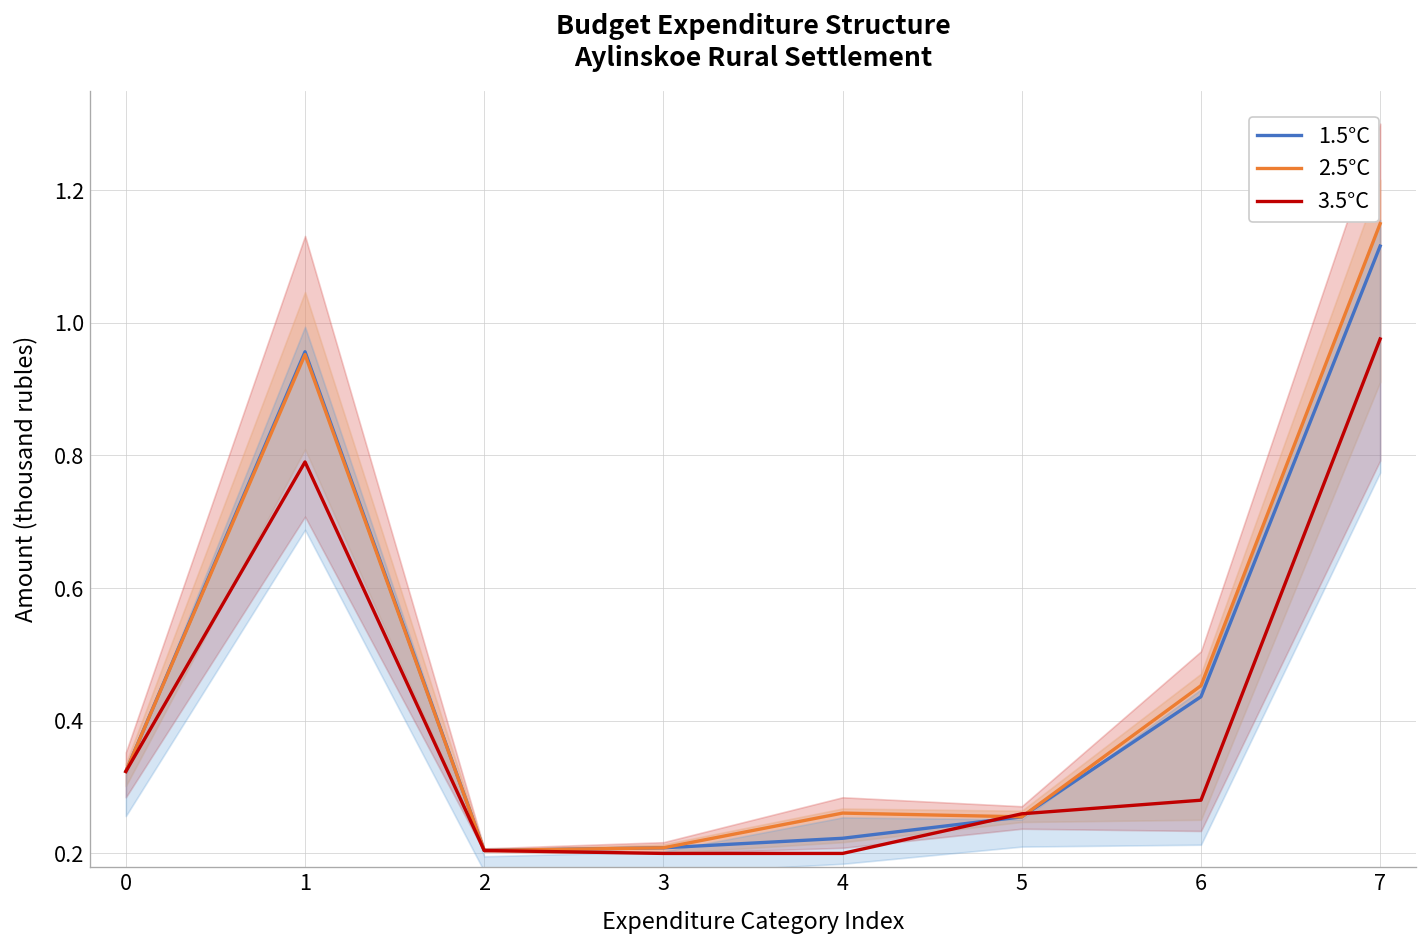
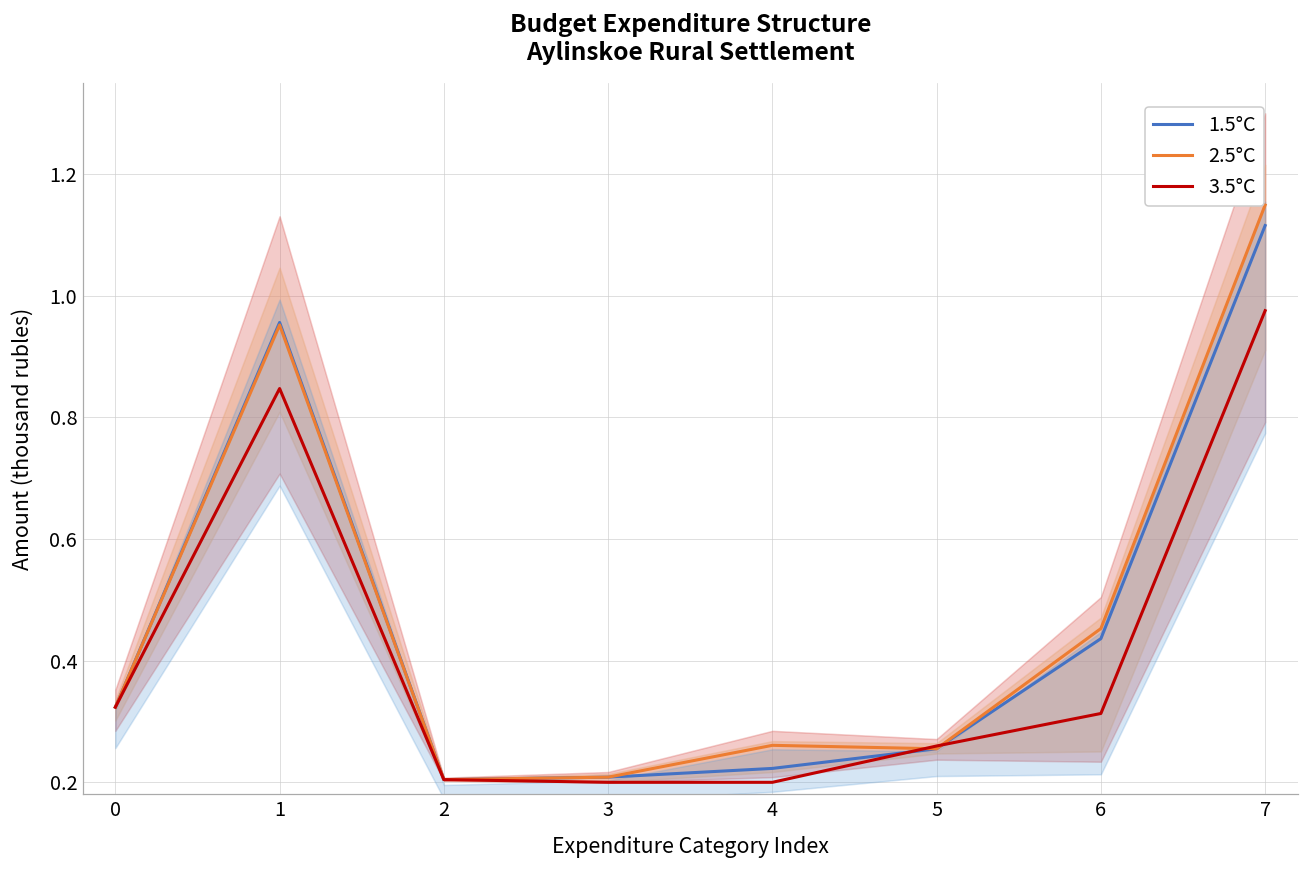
3.5°C, 1: 0.79 -> 0.85
3.5°C, 6: 0.28 -> 0.31
